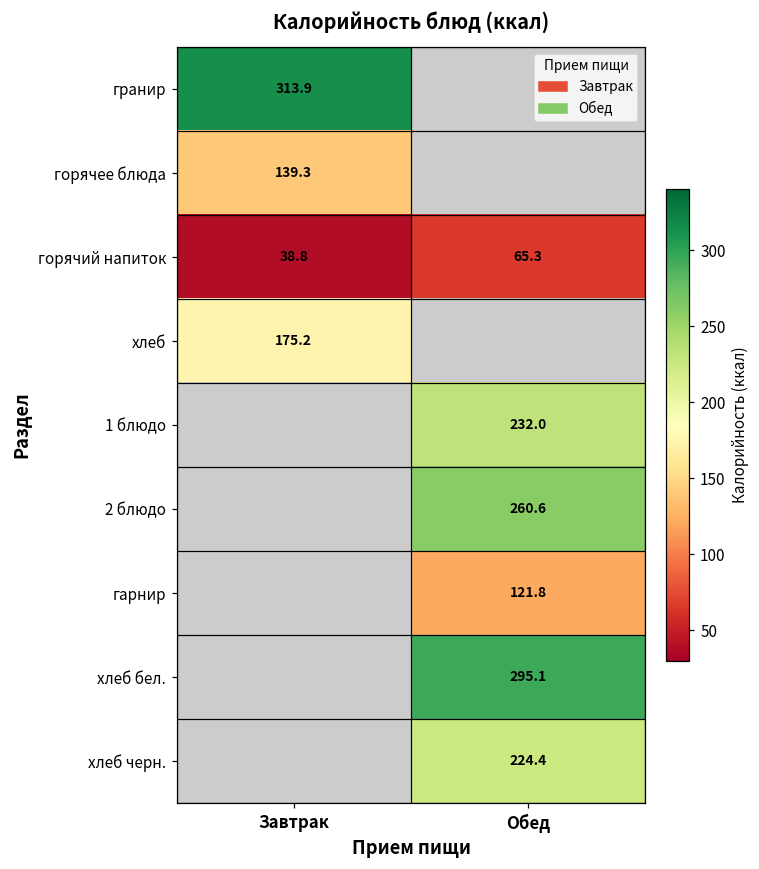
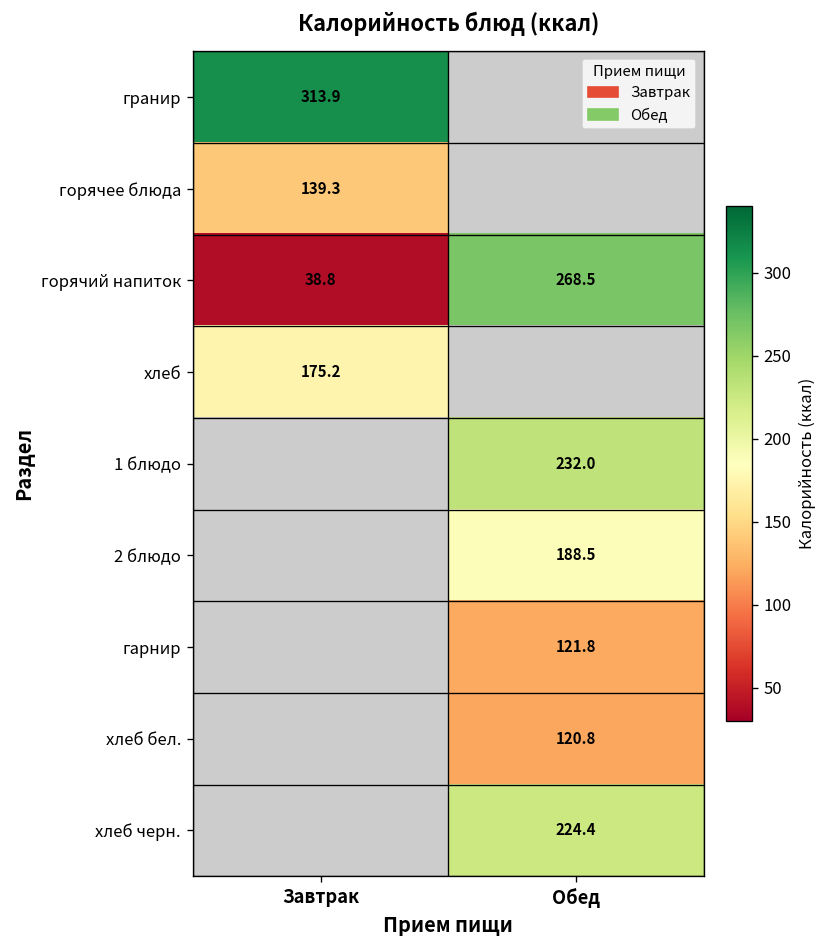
горячий напиток, Обед: 65.3 -> 268.5
2 блюдо, Обед: 260.6 -> 188.5
хлеб бел., Обед: 295.1 -> 120.8
